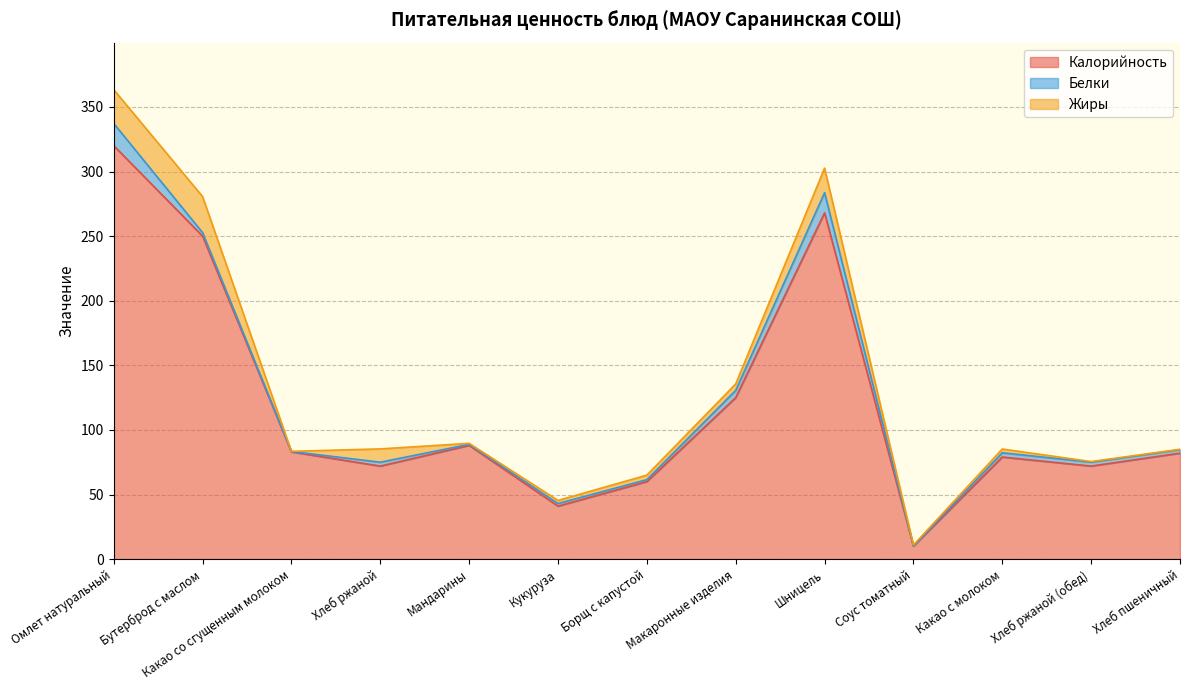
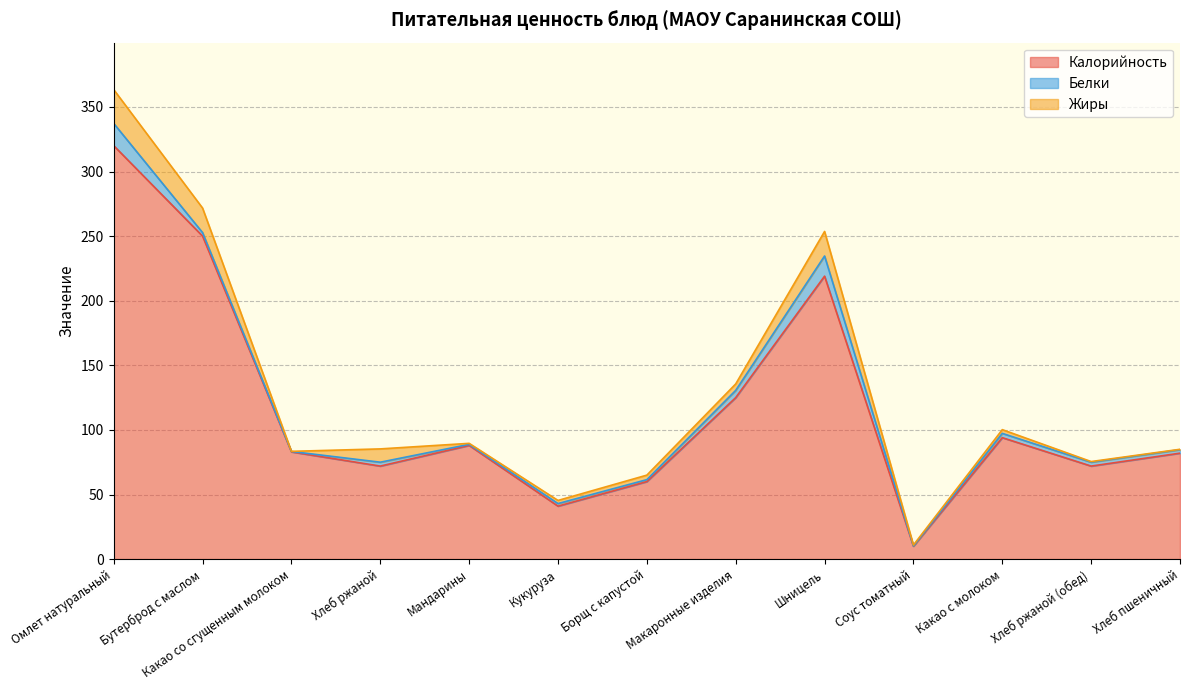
Жиры, Бутерброд с маслом: 28 -> 19
Калорийность, Шницель: 268 -> 219
Калорийность, Какао с молоком: 79 -> 94
